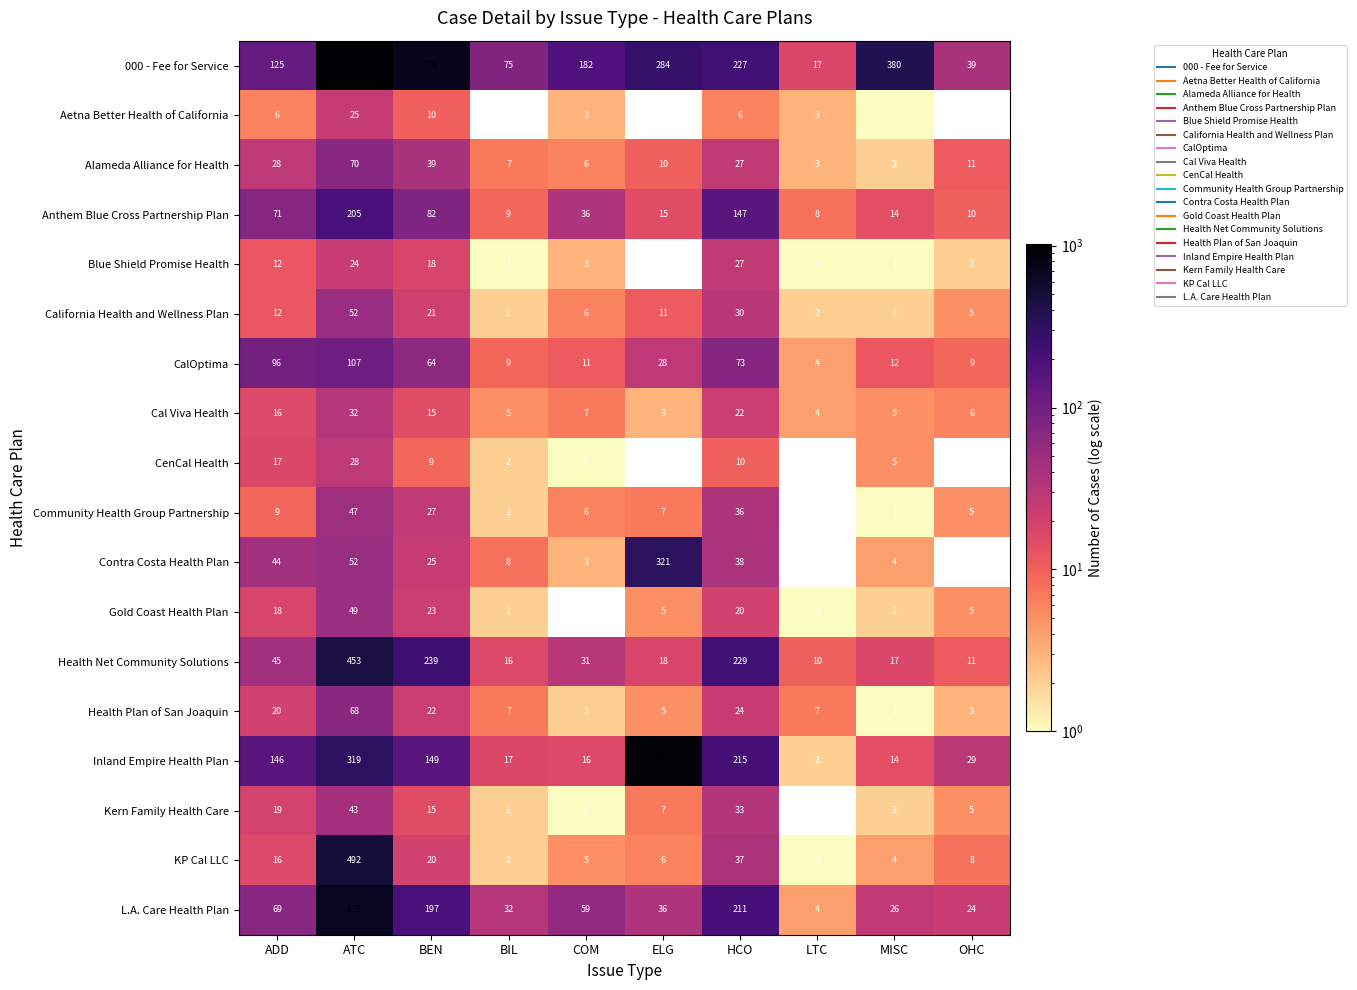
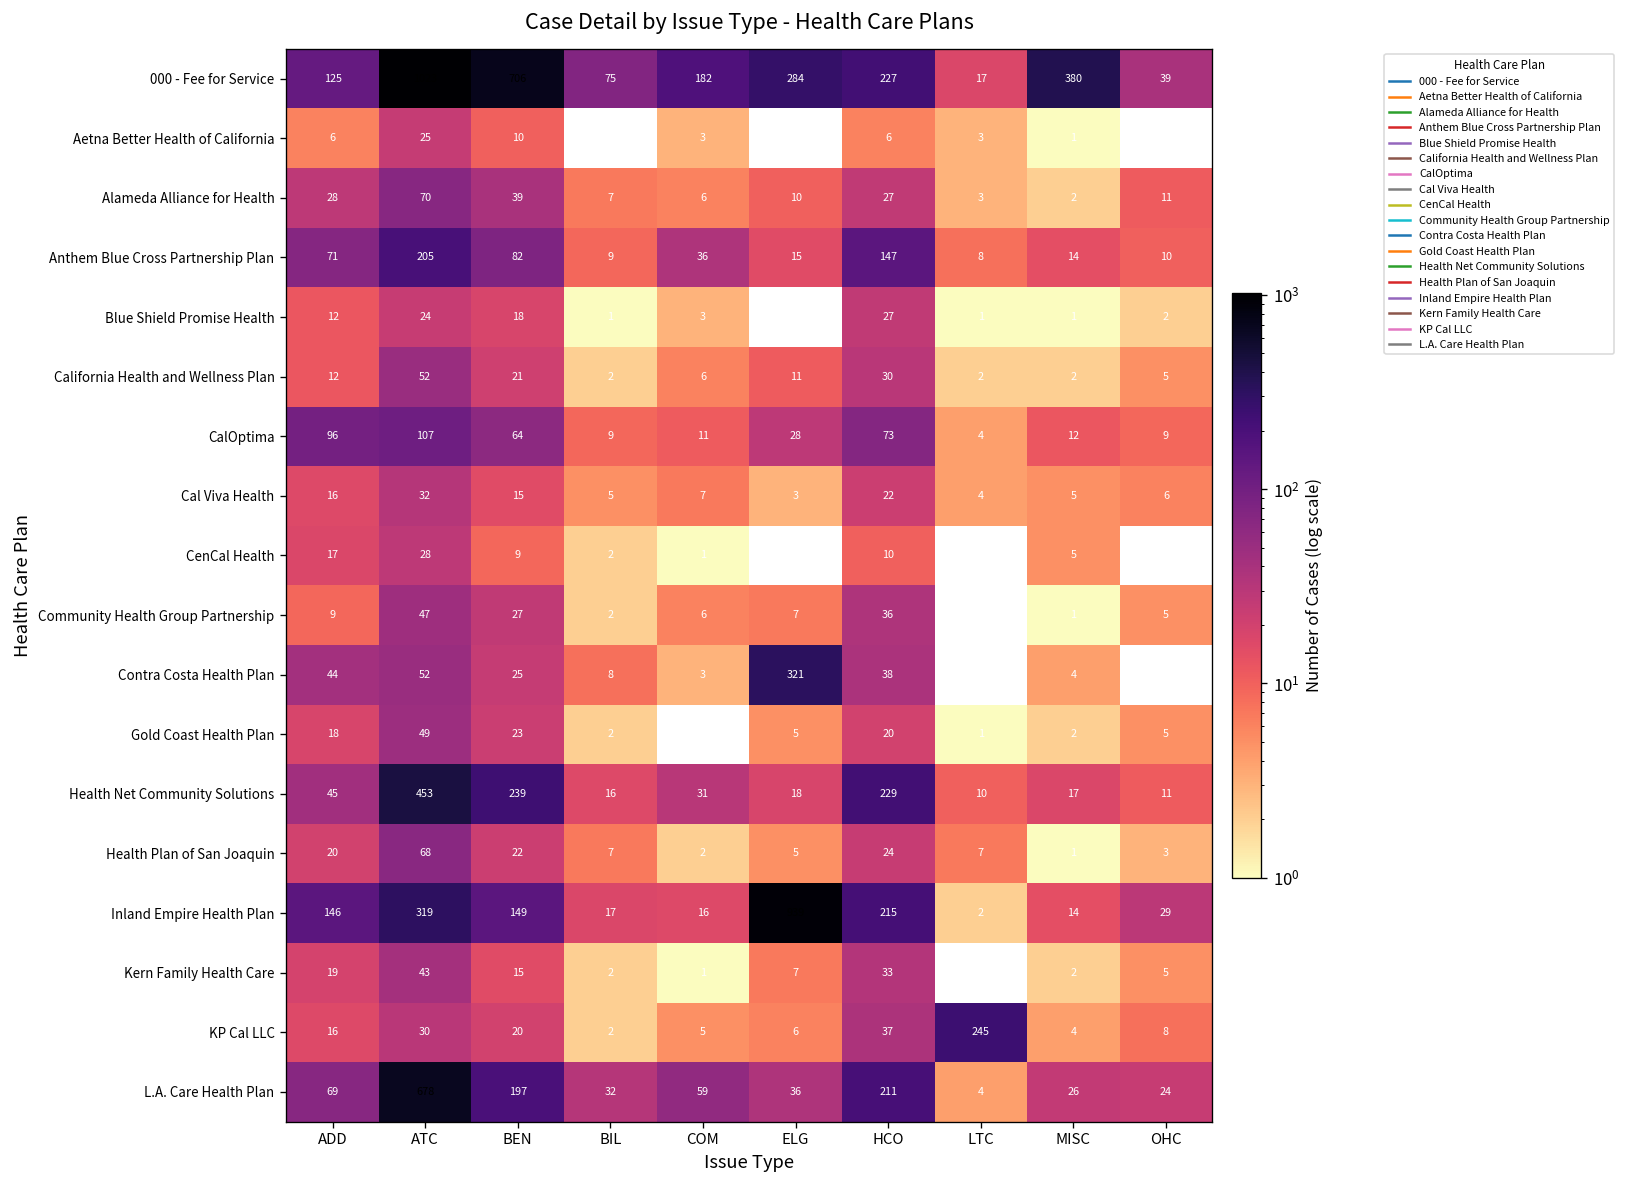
KP Cal LLC, ATC: 492 -> 30
KP Cal LLC, LTC: 1 -> 245
